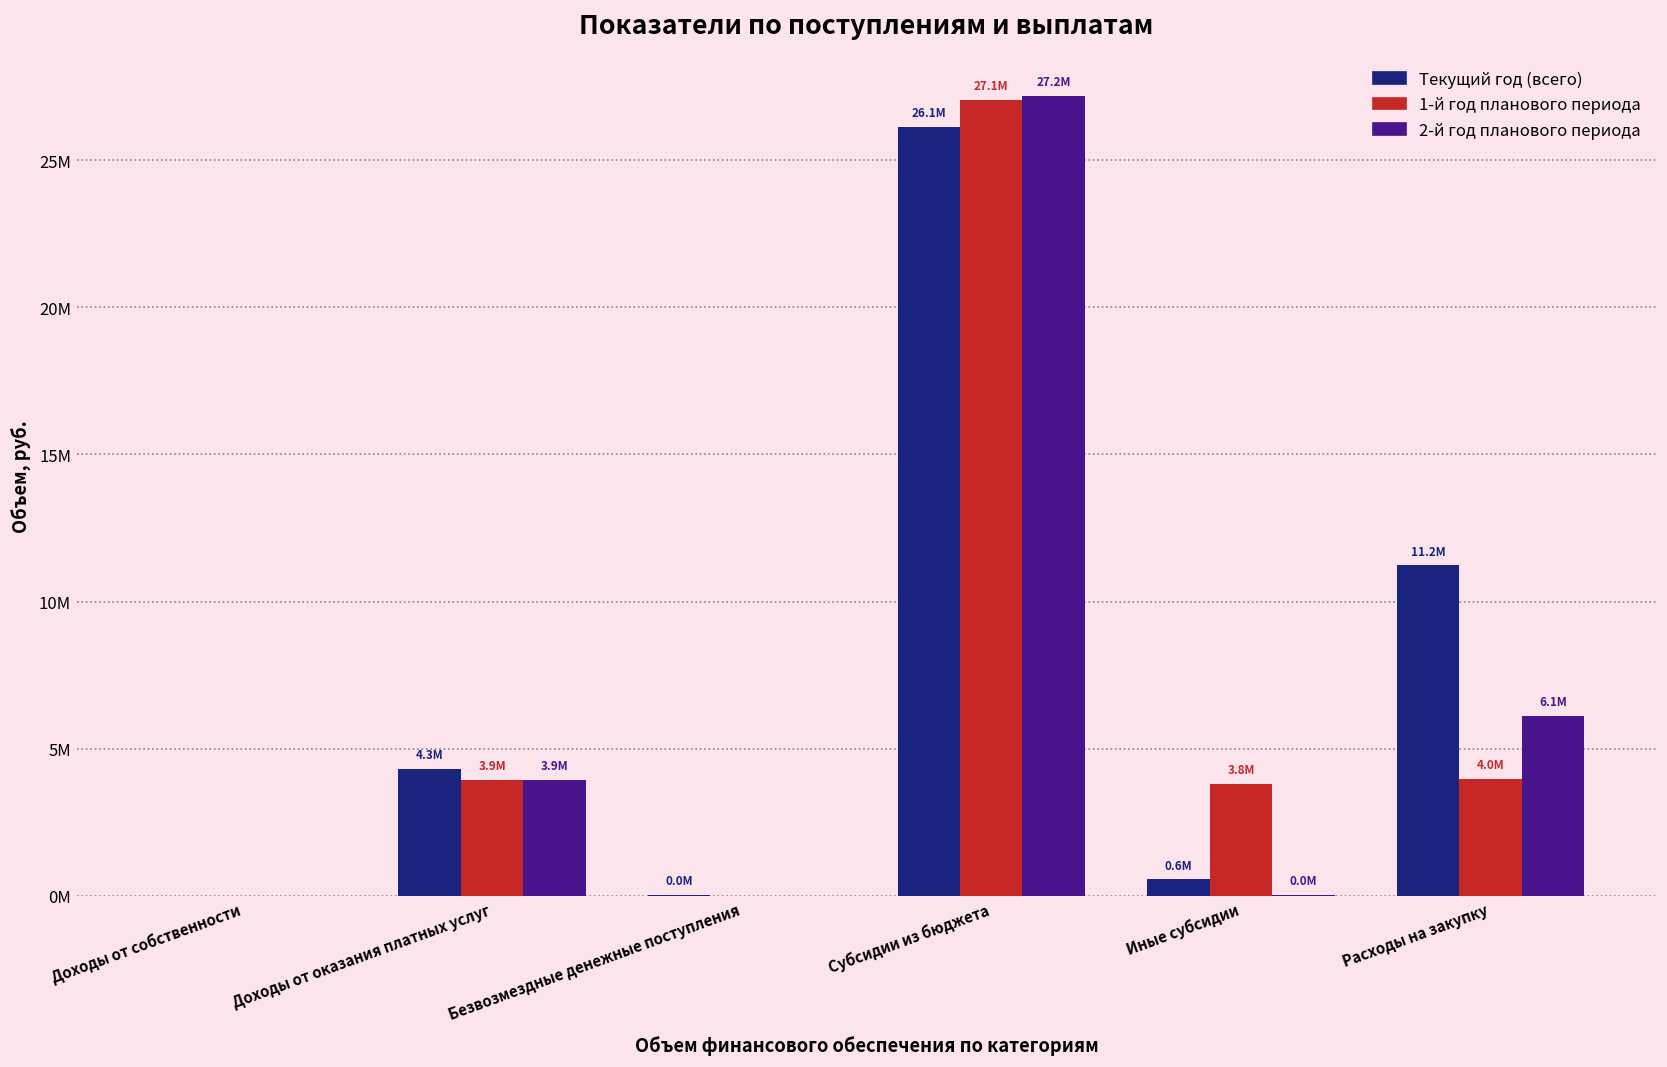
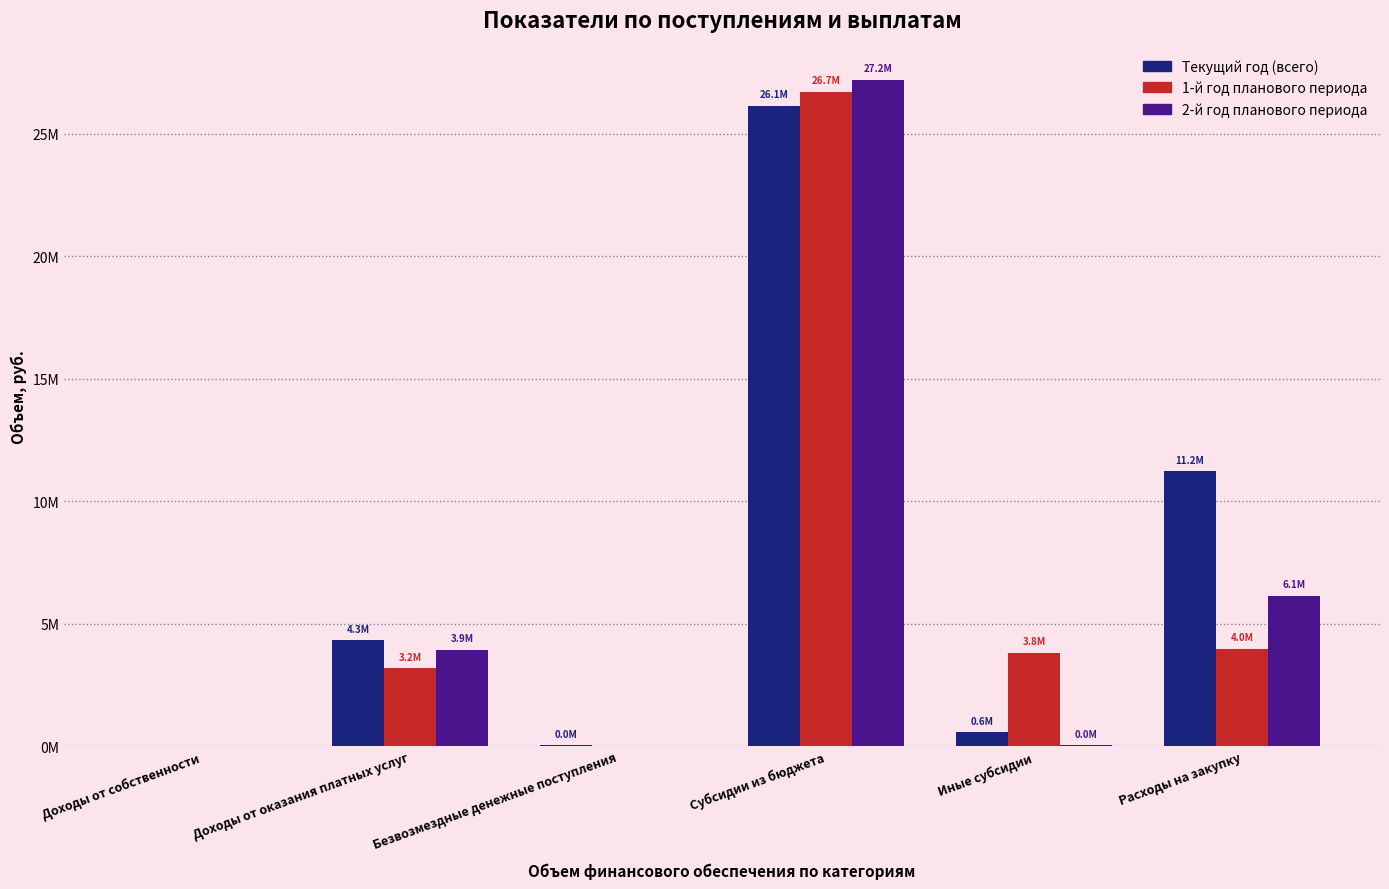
1-й год планового периода, Доходы от оказания платных услуг: 3.9M -> 3.2M
1-й год планового периода, Субсидии из бюджета: 27.1M -> 26.7M
